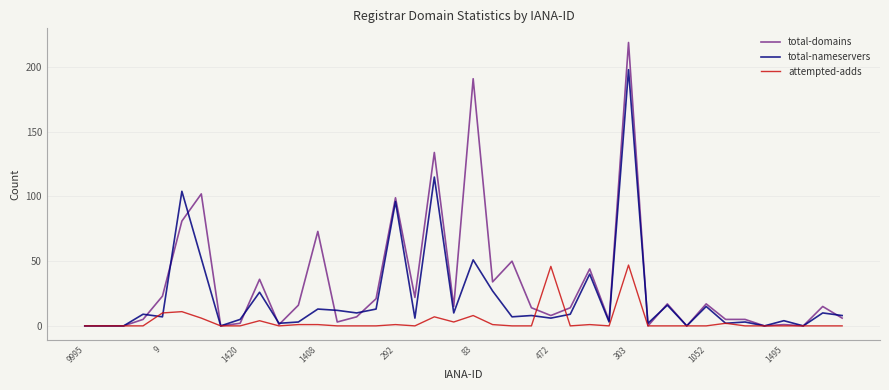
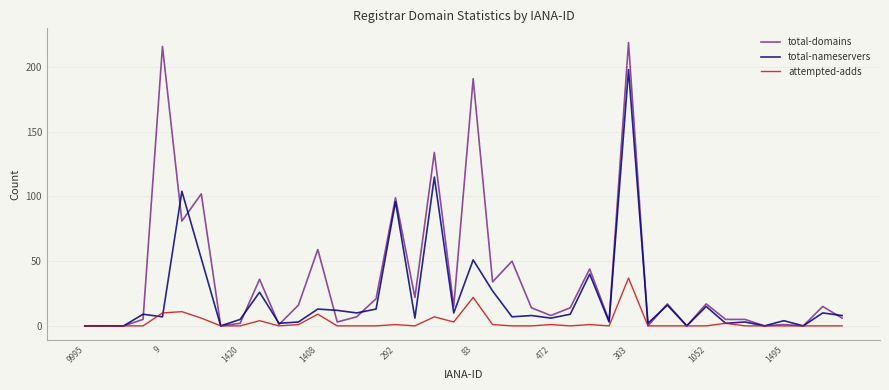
total-domains, 9: 23 -> 216
total-domains, 1408: 73 -> 59
attempted-adds, 1408: 1 -> 9
attempted-adds, 83: 8 -> 22
attempted-adds, 472: 46 -> 1
attempted-adds, 303: 47 -> 37
